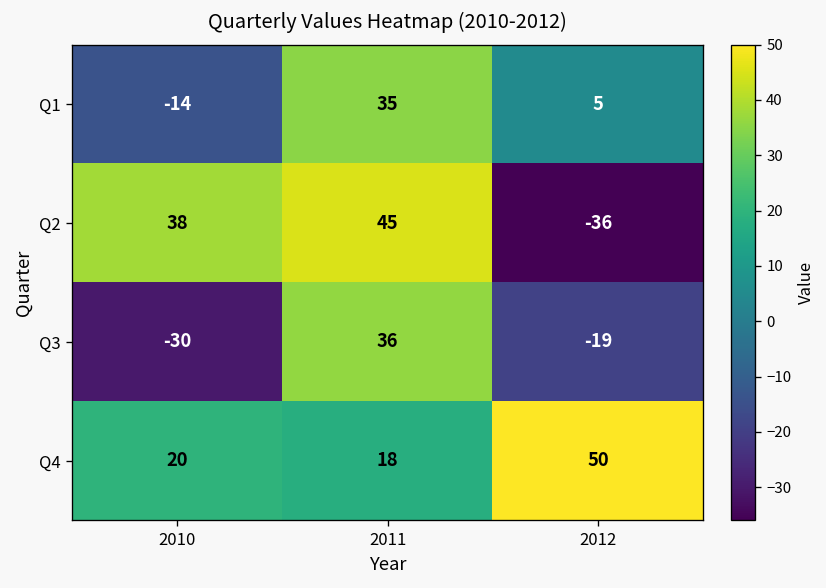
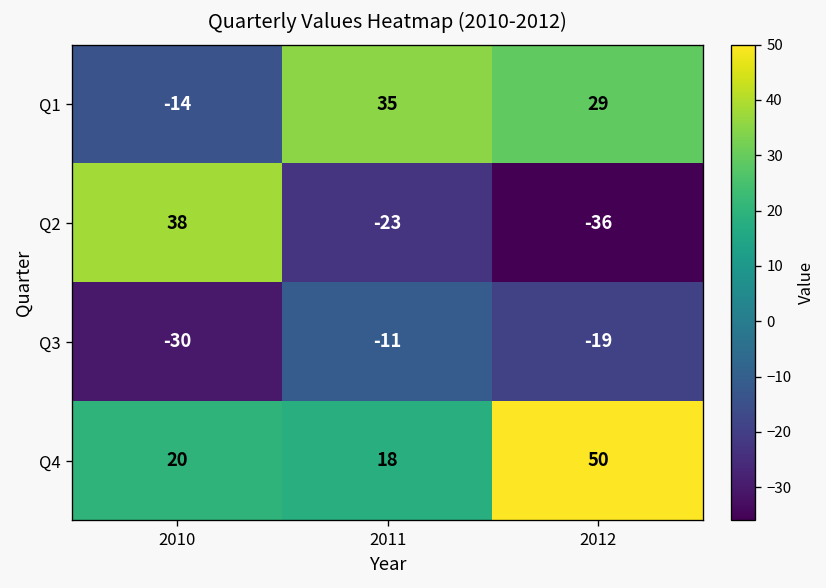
Q1, 2012: 5 -> 29
Q2, 2011: 45 -> -23
Q3, 2011: 36 -> -11
